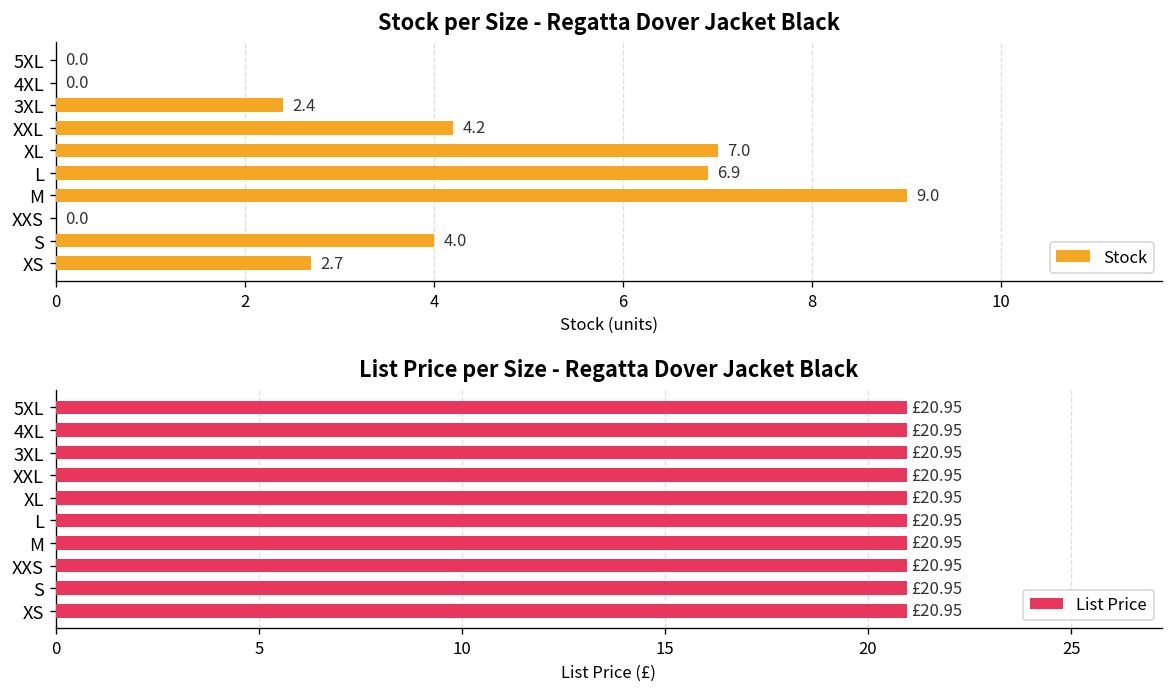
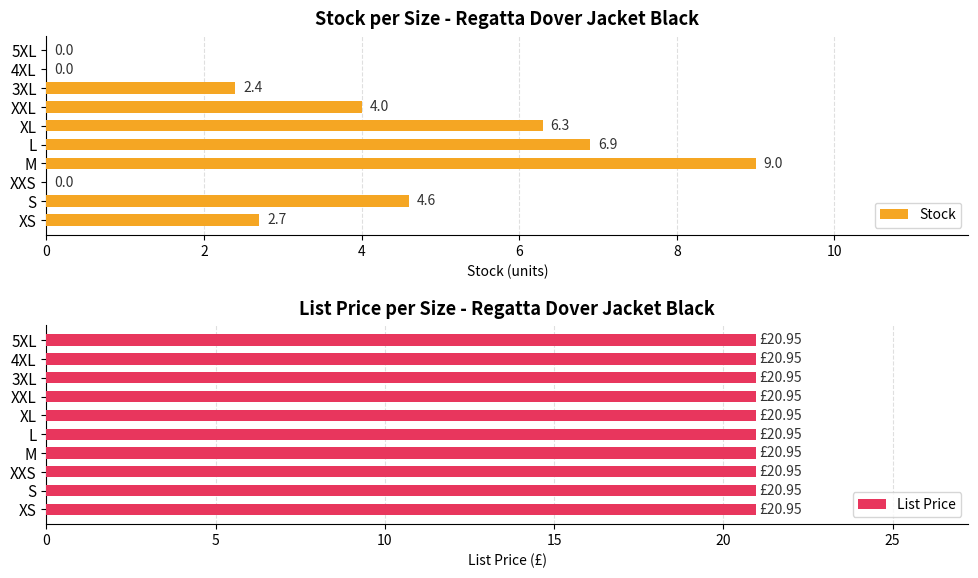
Stock per Size - Regatta Dover Jacket Black, XXL: 4.2 -> 4.0
Stock per Size - Regatta Dover Jacket Black, XL: 7.0 -> 6.3
Stock per Size - Regatta Dover Jacket Black, S: 4.0 -> 4.6
